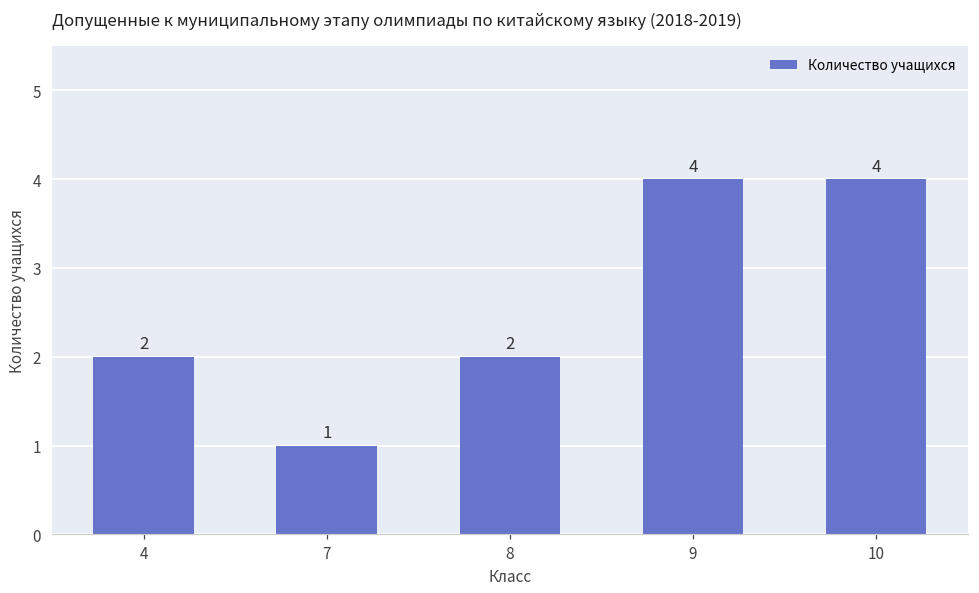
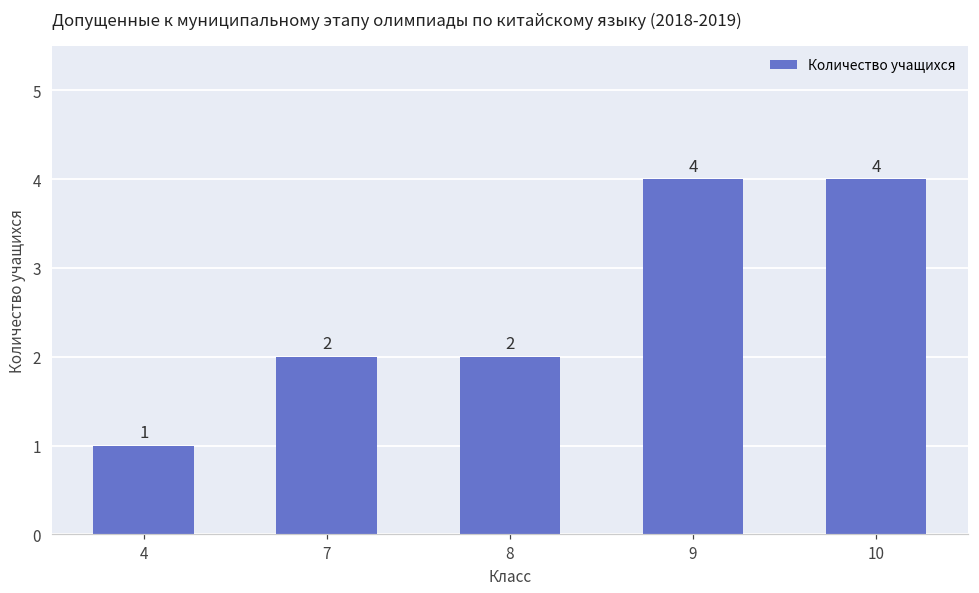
4: 2 -> 1
7: 1 -> 2
